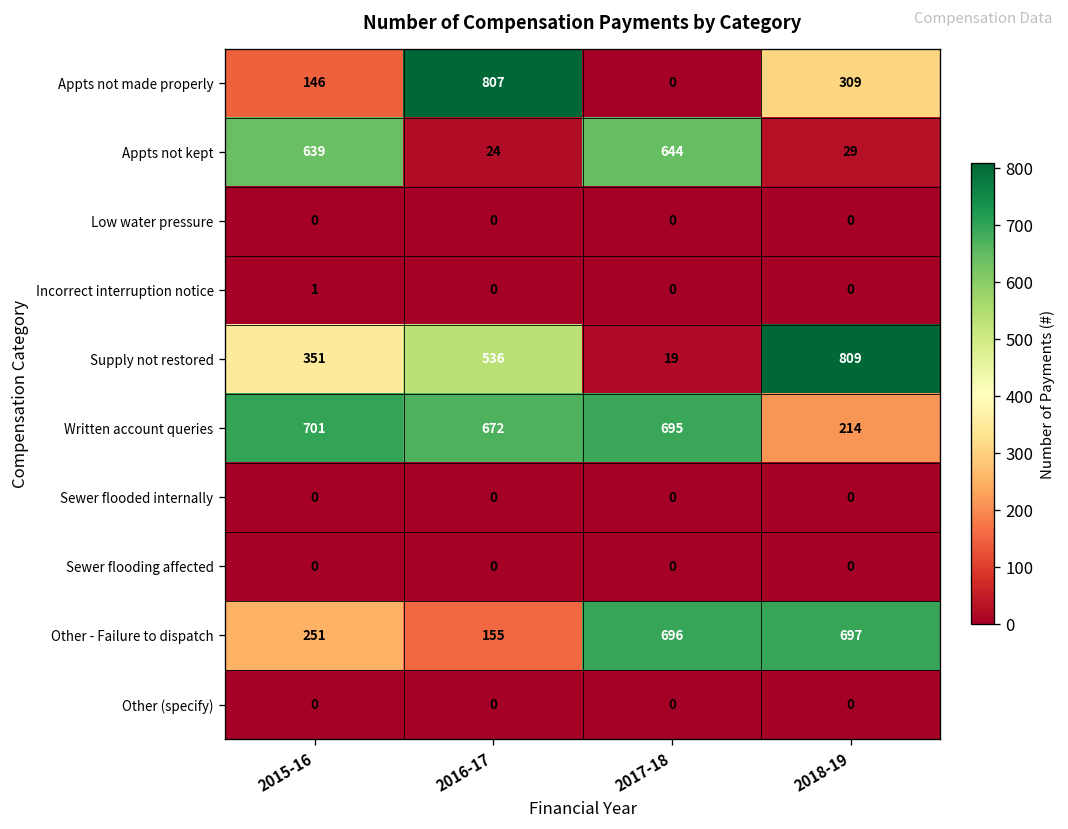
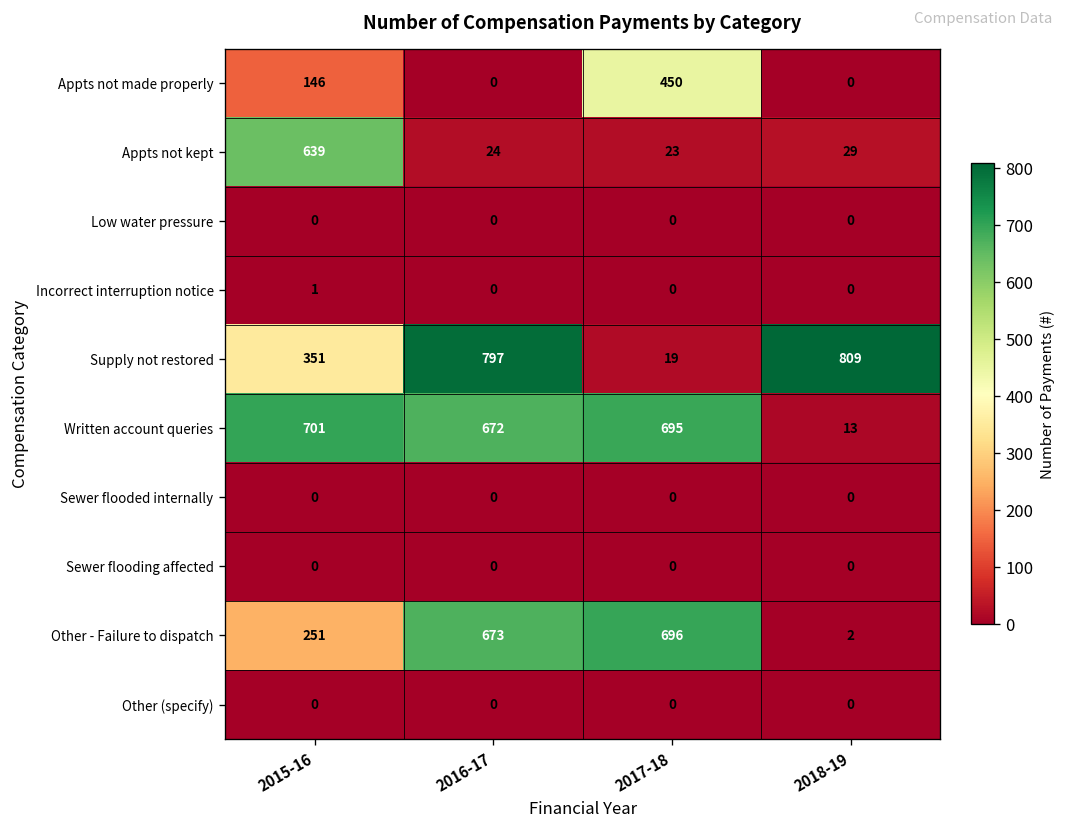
Appts not made properly, 2016-17: 807 -> 0
Appts not made properly, 2017-18: 0 -> 450
Appts not made properly, 2018-19: 309 -> 0
Appts not kept, 2017-18: 644 -> 23
Supply not restored, 2016-17: 536 -> 797
Written account queries, 2018-19: 214 -> 13
Other - Failure to dispatch, 2016-17: 155 -> 673
Other - Failure to dispatch, 2018-19: 697 -> 2
